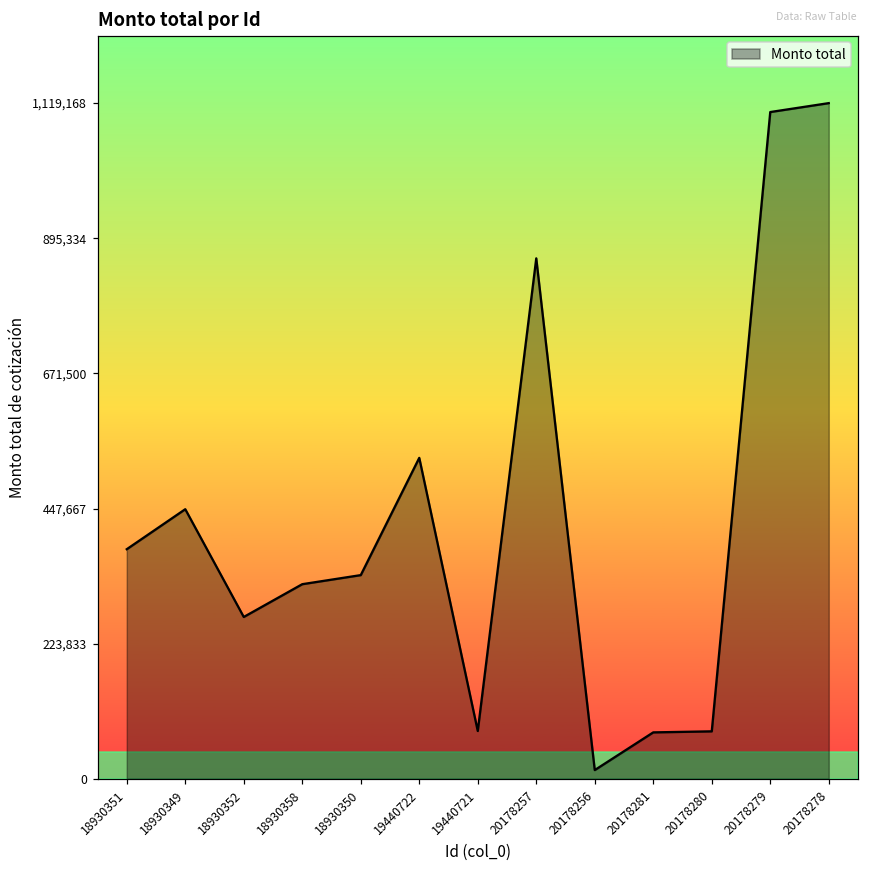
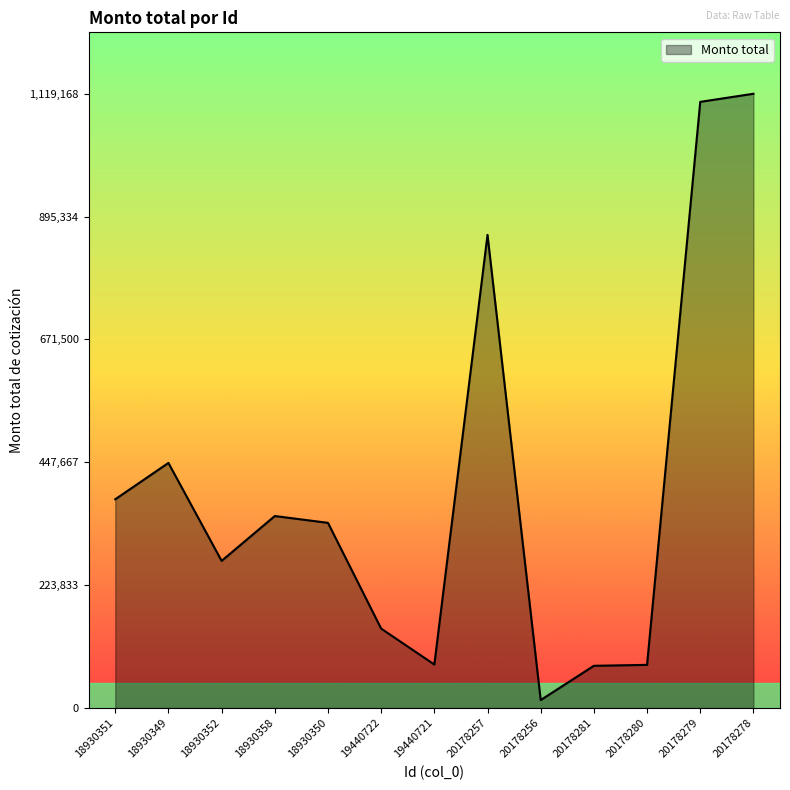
18930358: 320,000 -> 350,000
19440722: 530,000 -> 140,000
